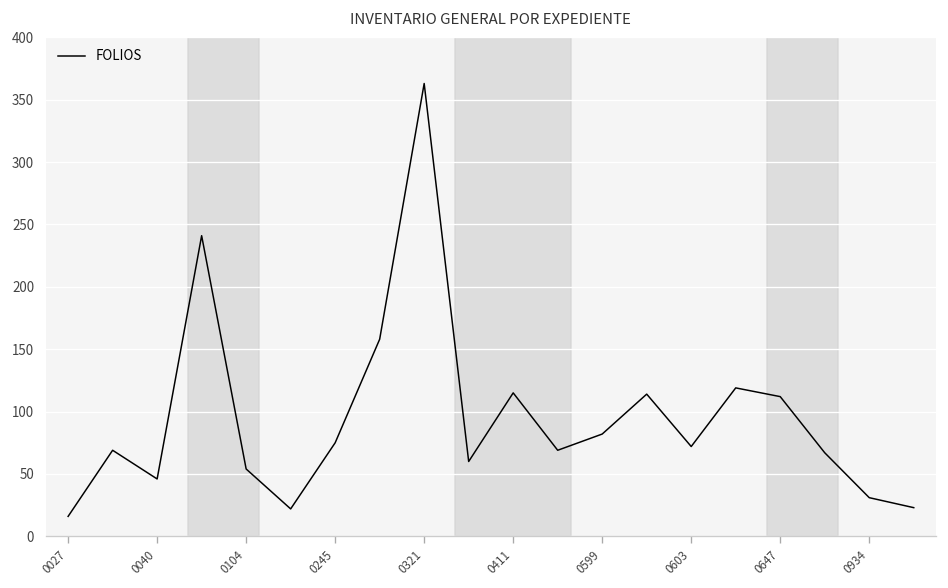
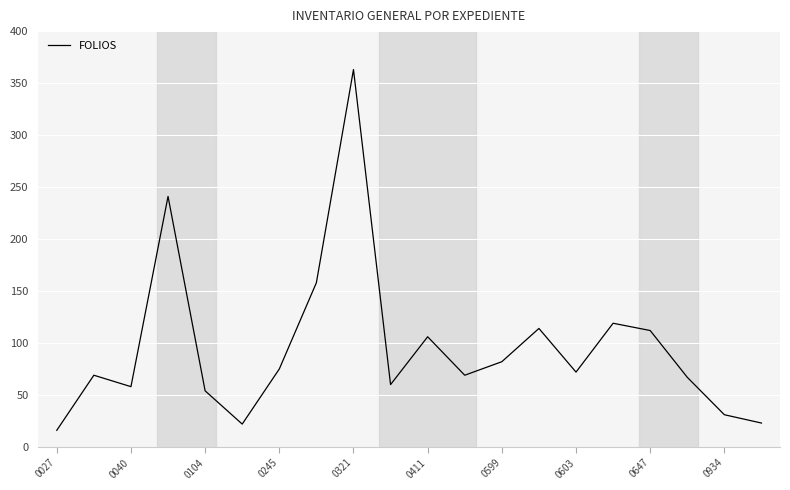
0040: 46 -> 58
0411: 115 -> 106
